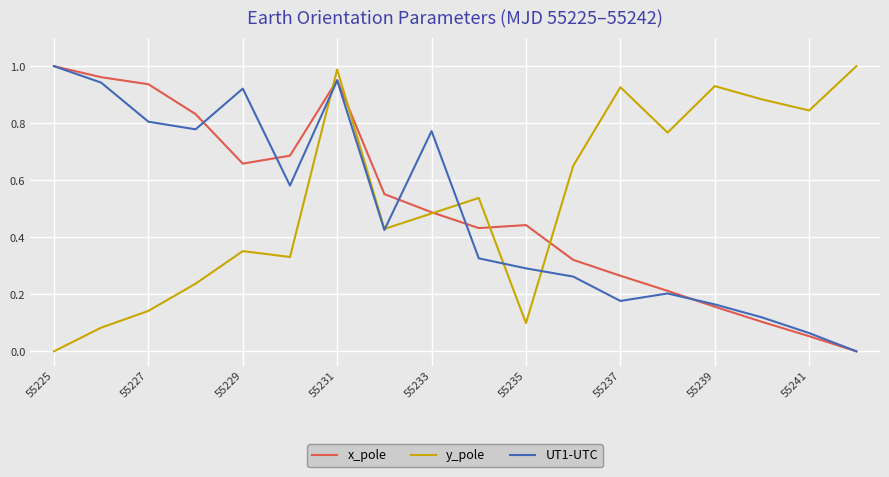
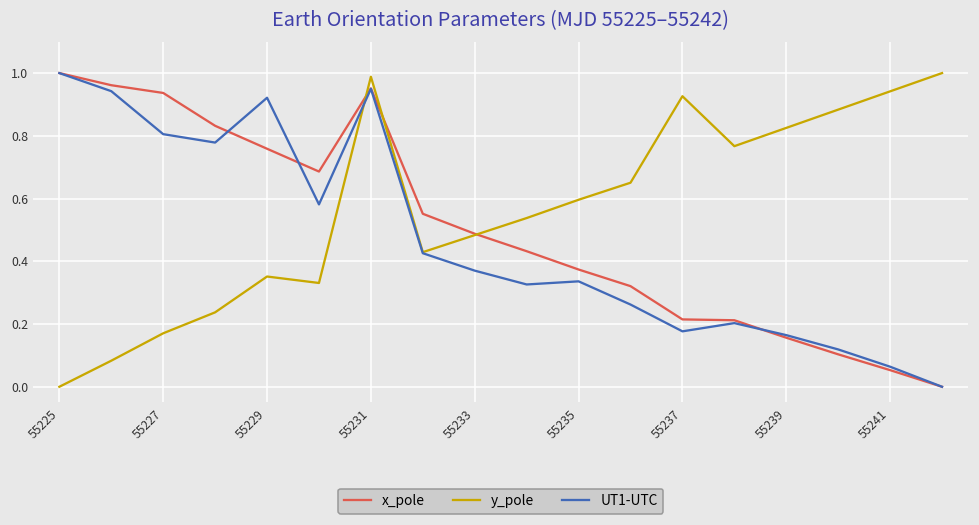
y_pole, 55227: 0.14 -> 0.17
x_pole, 55229: 0.66 -> 0.76
UT1-UTC, 55233: 0.77 -> 0.37
x_pole, 55235: 0.44 -> 0.37
y_pole, 55235: 0.10 -> 0.60
UT1-UTC, 55235: 0.29 -> 0.34
x_pole, 55237: 0.27 -> 0.21
y_pole, 55239: 0.93 -> 0.83
y_pole, 55241: 0.84 -> 0.94
